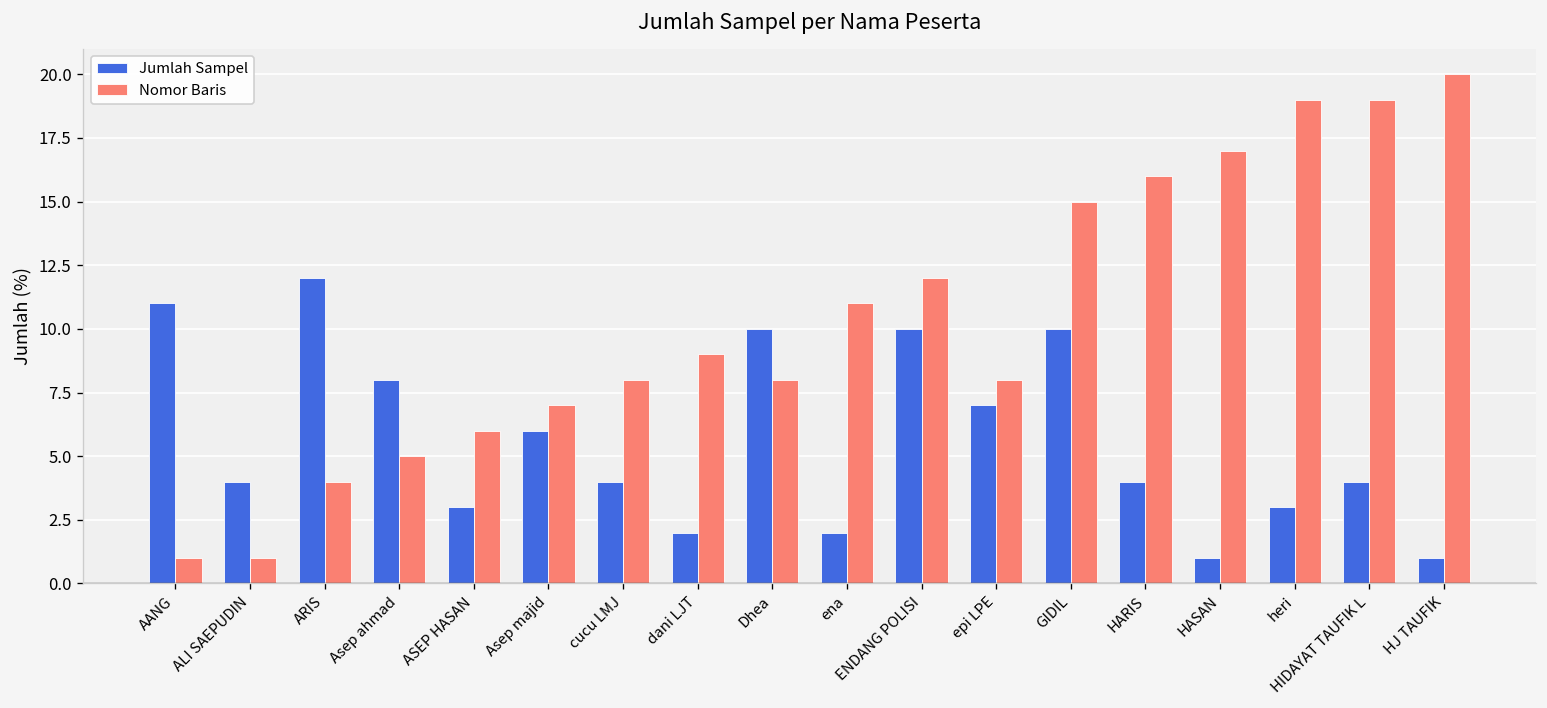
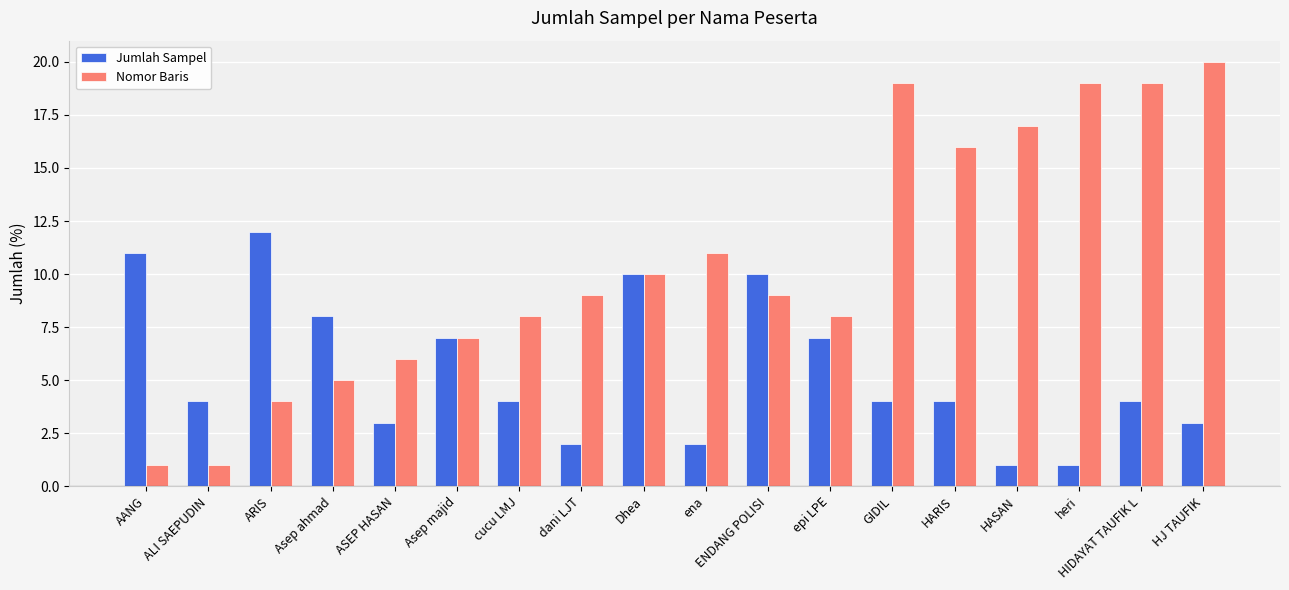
Jumlah Sampel, Asep majid: 6 -> 7
Nomor Baris, Dhea: 8 -> 10
Nomor Baris, ENDANG POLISI: 12 -> 9
Jumlah Sampel, GIDIL: 10 -> 4
Nomor Baris, GIDIL: 15 -> 19
Jumlah Sampel, heri: 3 -> 1
Jumlah Sampel, HJ TAUFIK: 1 -> 3
